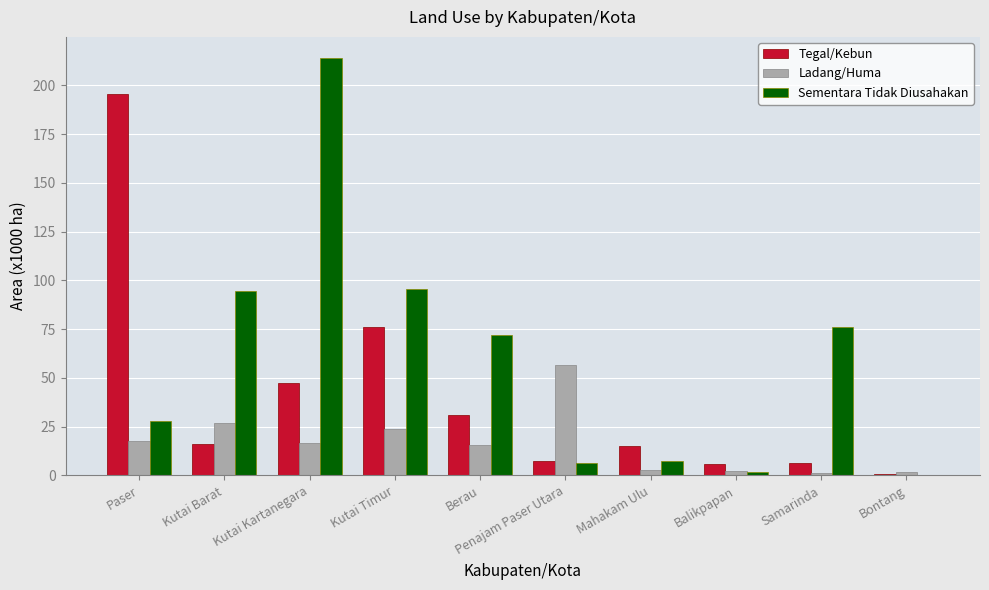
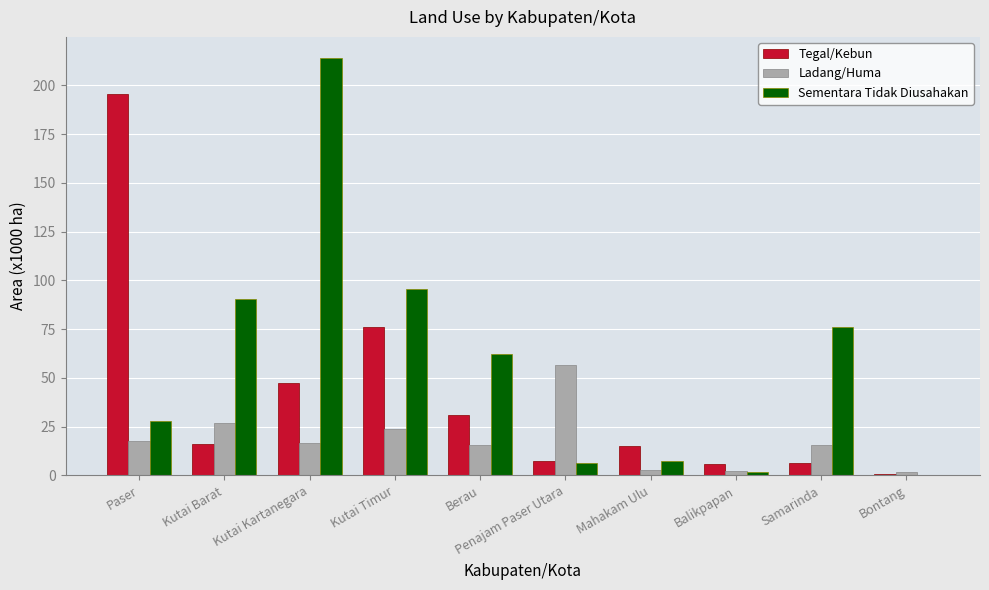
Sementara Tidak Diusahakan, Kutai Barat: 94 -> 90
Sementara Tidak Diusahakan, Berau: 72 -> 62
Ladang/Huma, Samarinda: 1 -> 16
